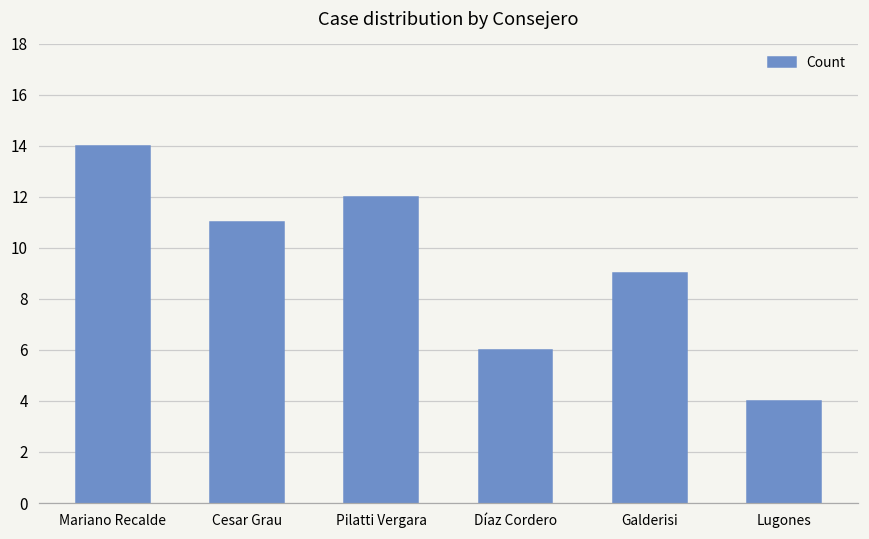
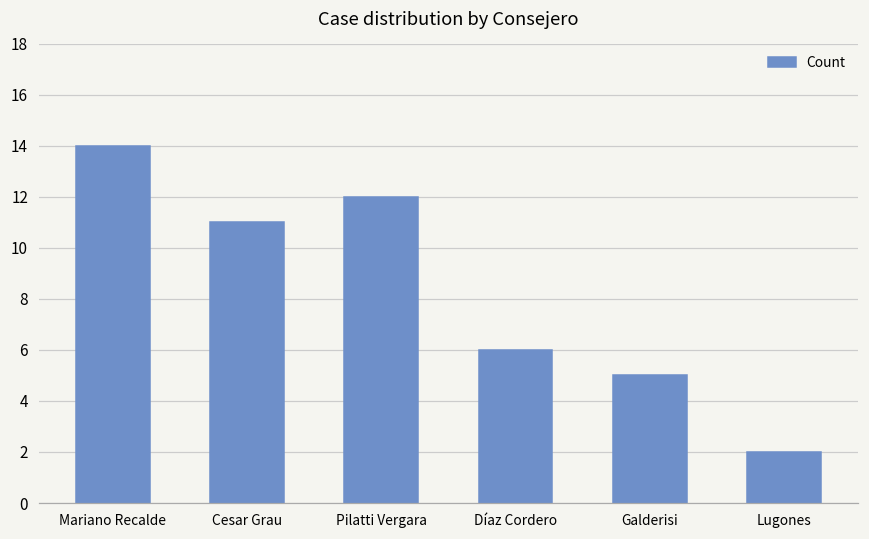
Galderisi: 9 -> 5
Lugones: 4 -> 2
